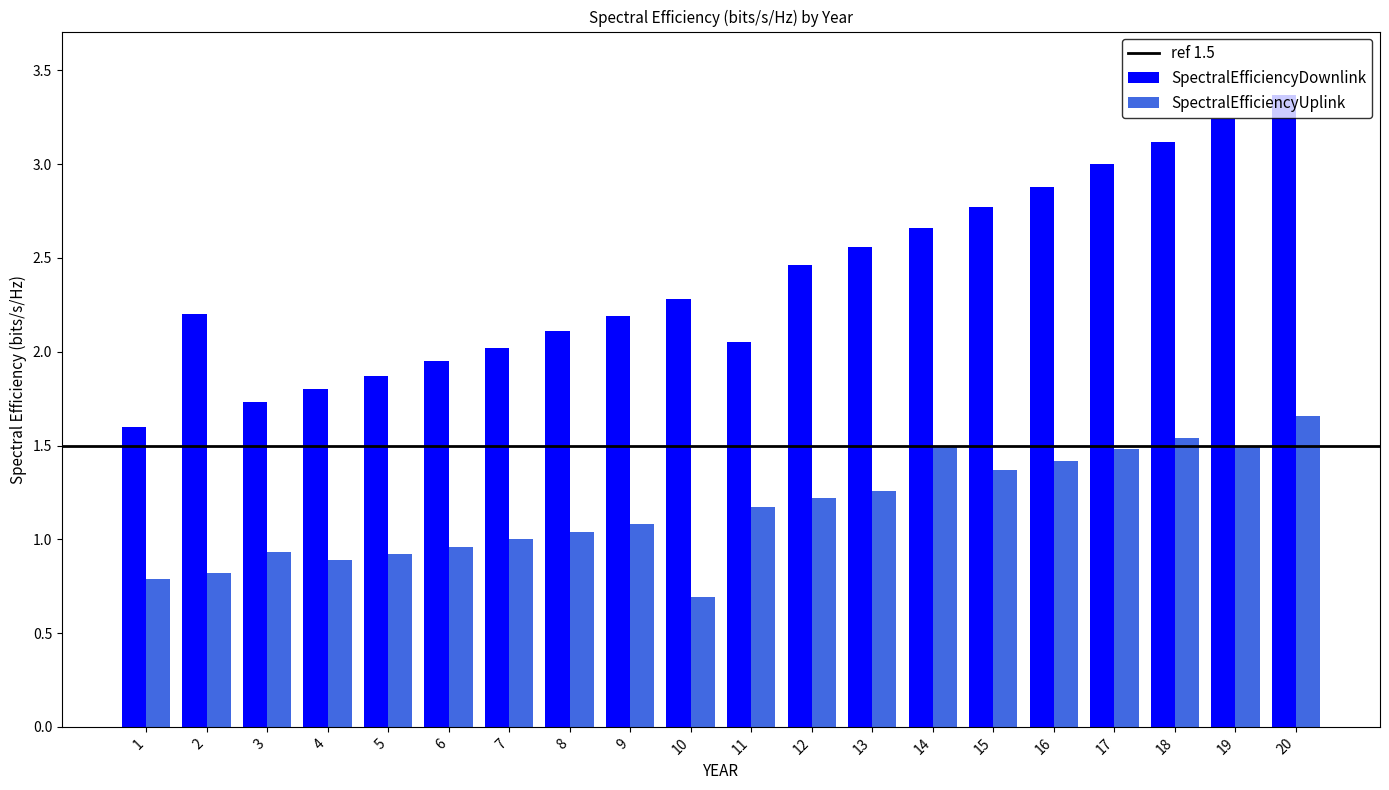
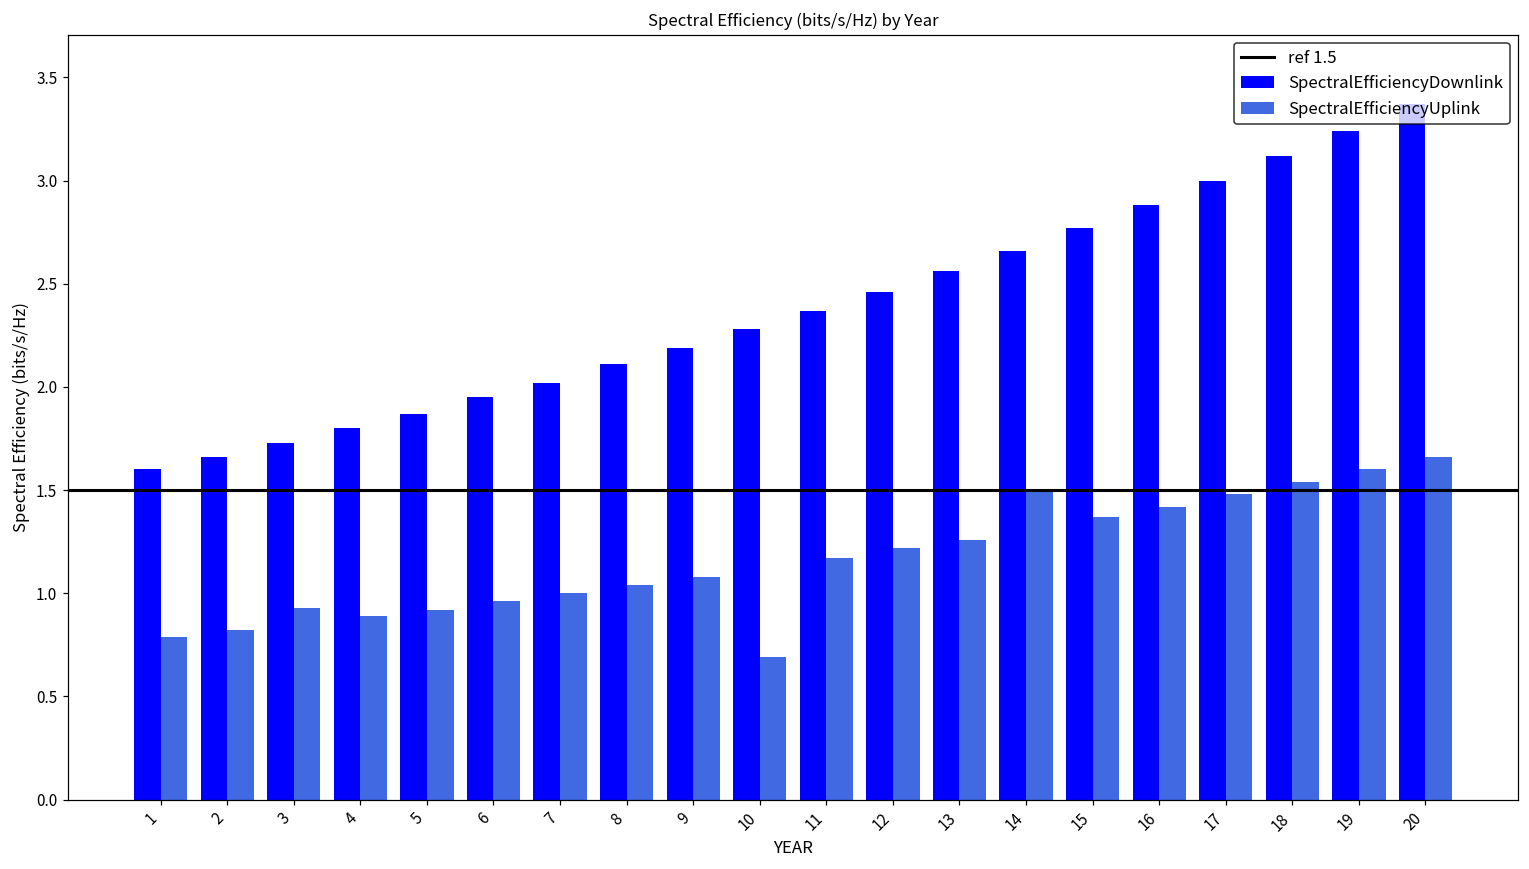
SpectralEfficiencyDownlink, 2: 2.20 -> 1.66
SpectralEfficiencyDownlink, 11: 2.05 -> 2.37
SpectralEfficiencyUplink, 19: 1.5 -> 1.6
